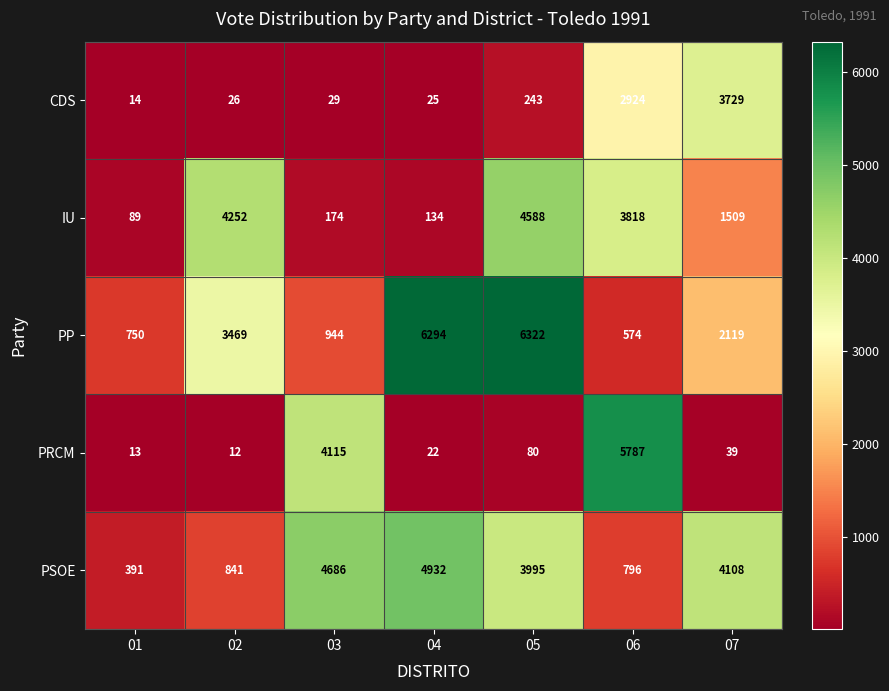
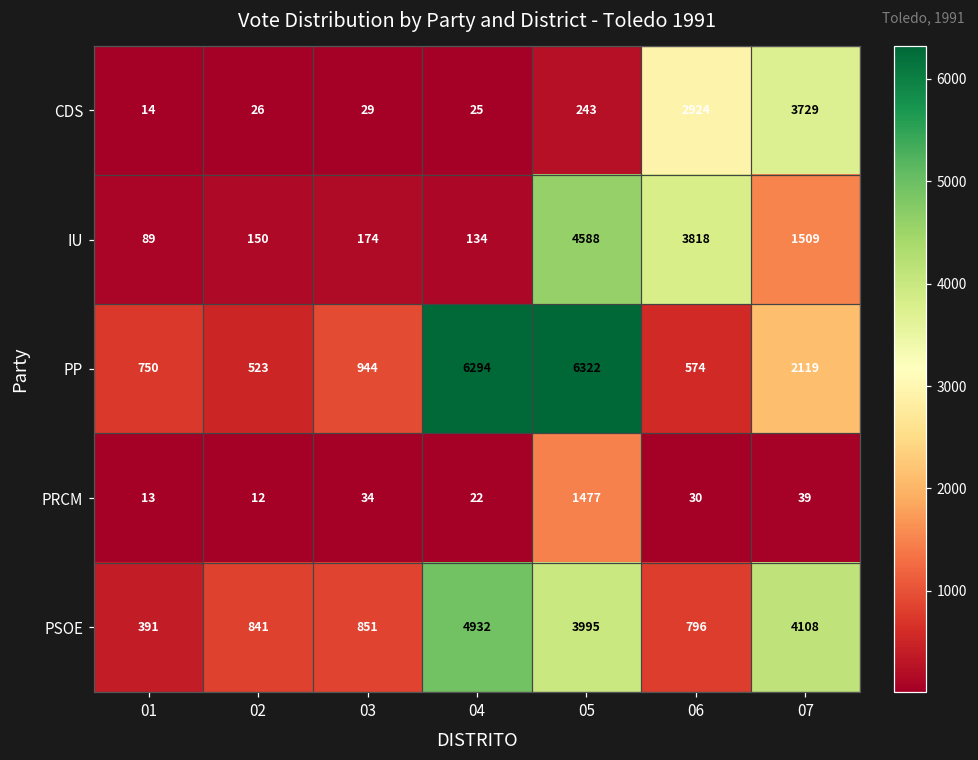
IU, 02: 4252 -> 150
PP, 02: 3469 -> 523
PRCM, 03: 4115 -> 34
PRCM, 05: 80 -> 1477
PRCM, 06: 5787 -> 30
PSOE, 03: 4686 -> 851
